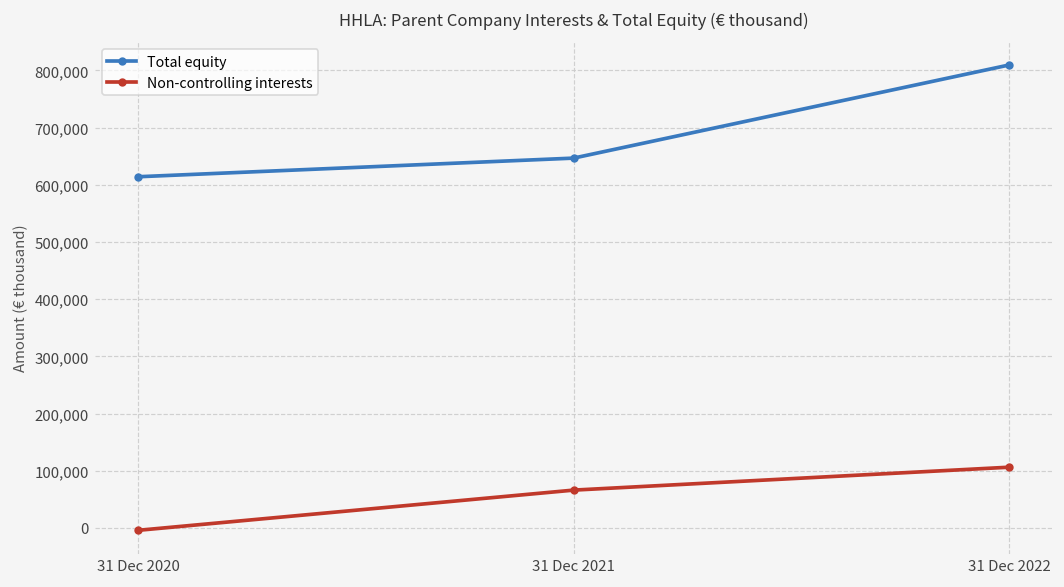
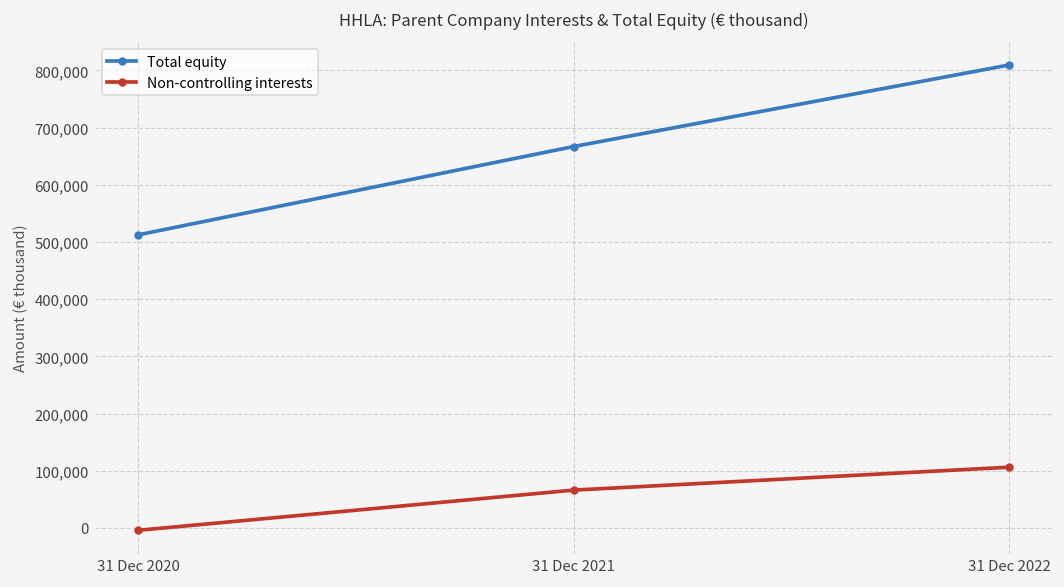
Total equity, 31 Dec 2020: 610,000 -> 510,000
Total equity, 31 Dec 2021: 650,000 -> 670,000
